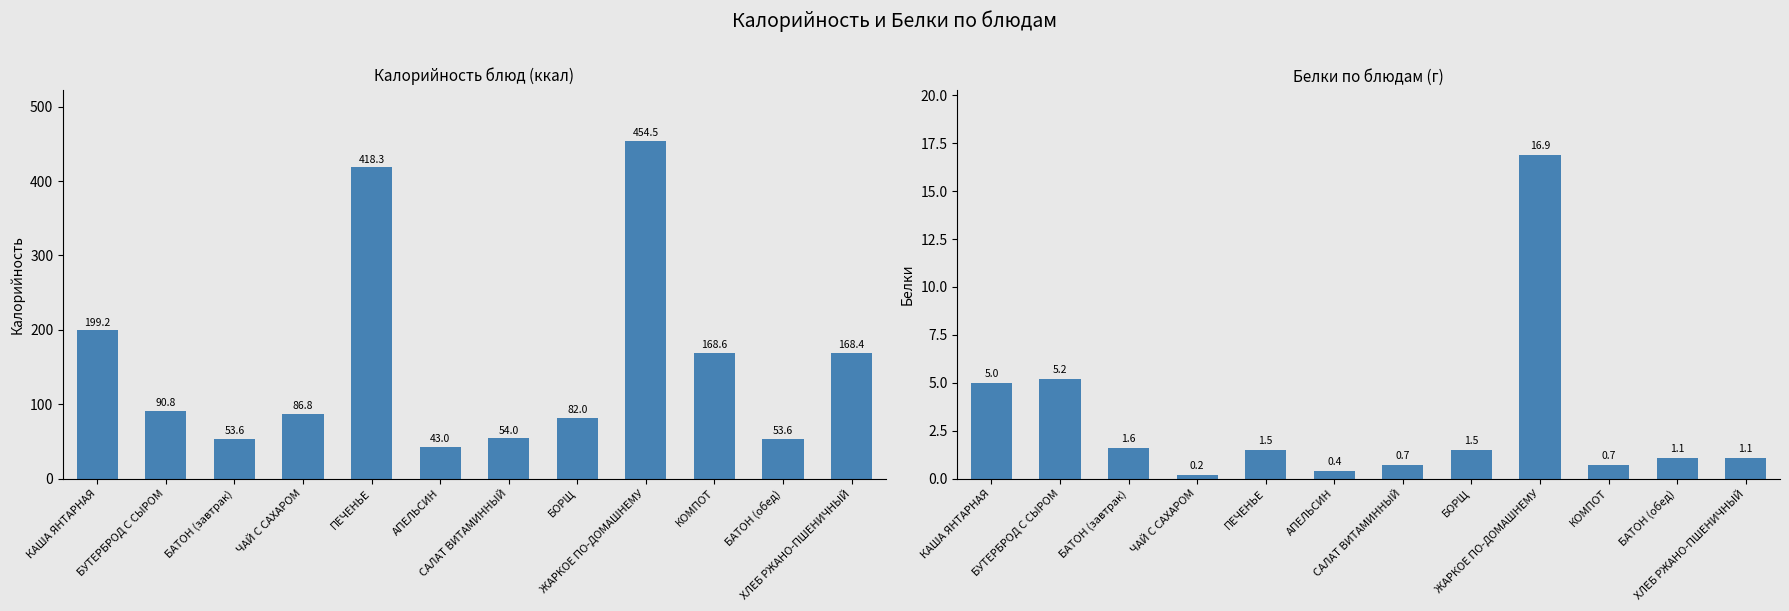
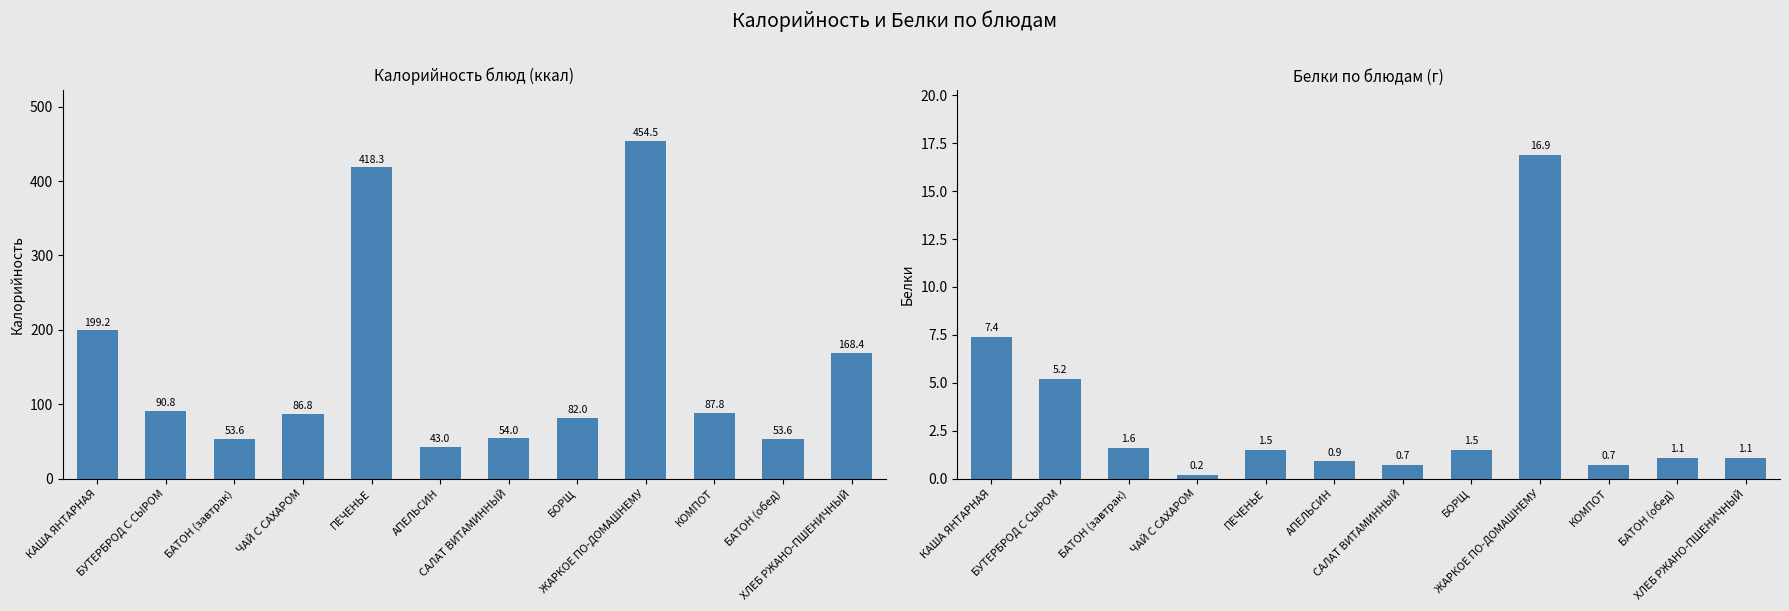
Калорийность блюд (ккал), КОМПОТ: 168.6 -> 87.8
Белки по блюдам (г), КАША ЯНТАРНАЯ: 5.0 -> 7.4
Белки по блюдам (г), АПЕЛЬСИН: 0.4 -> 0.9
